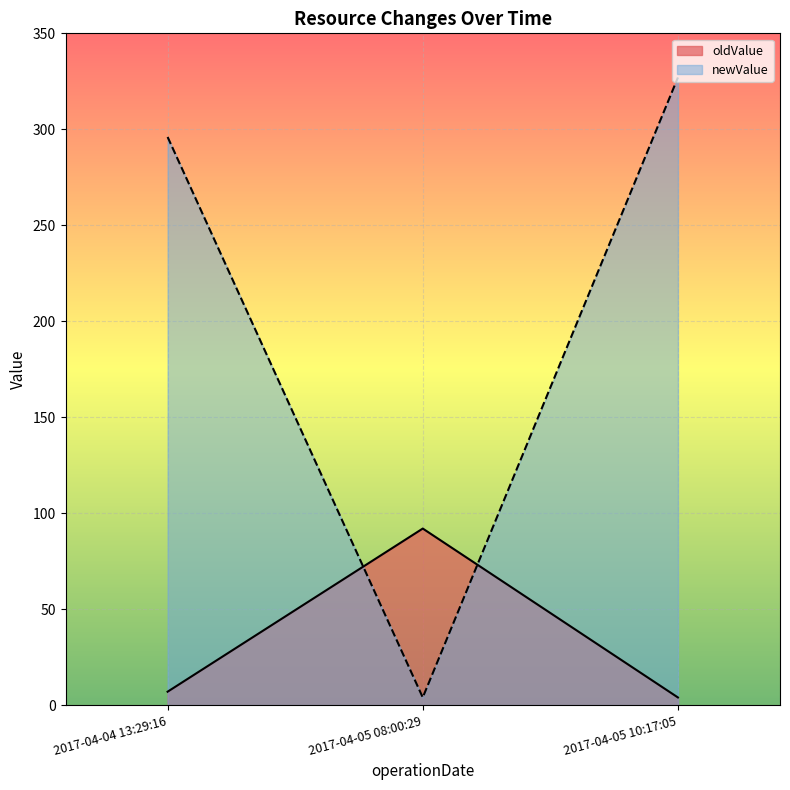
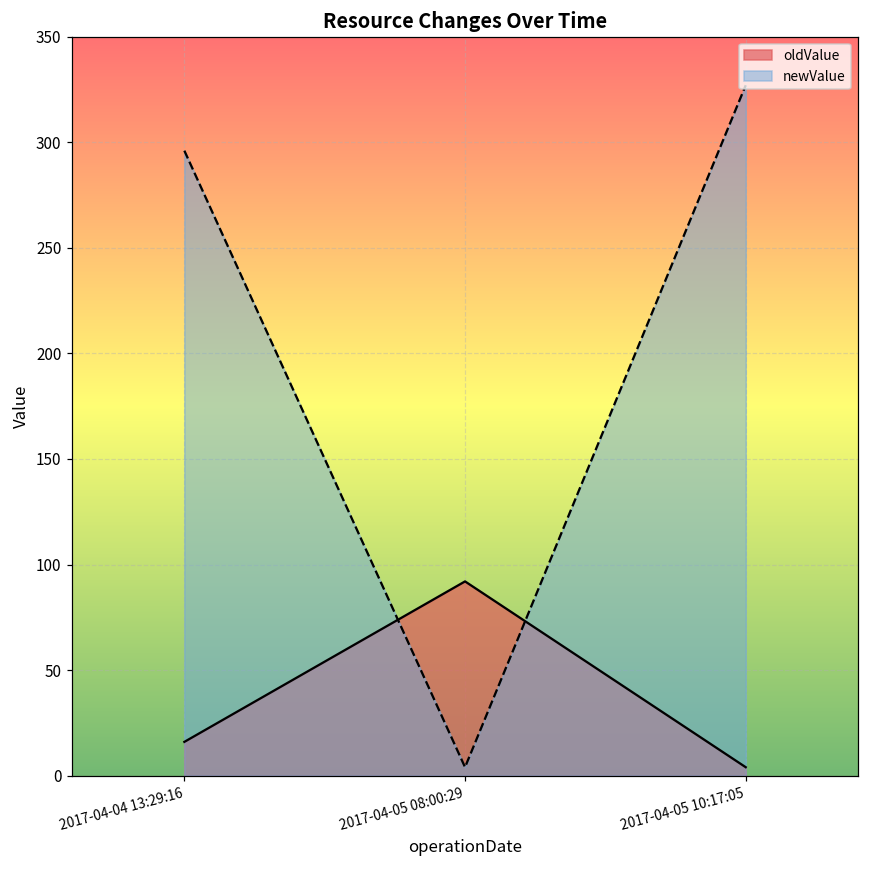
oldValue, 2017-04-04 13:29:16: 7 -> 16
